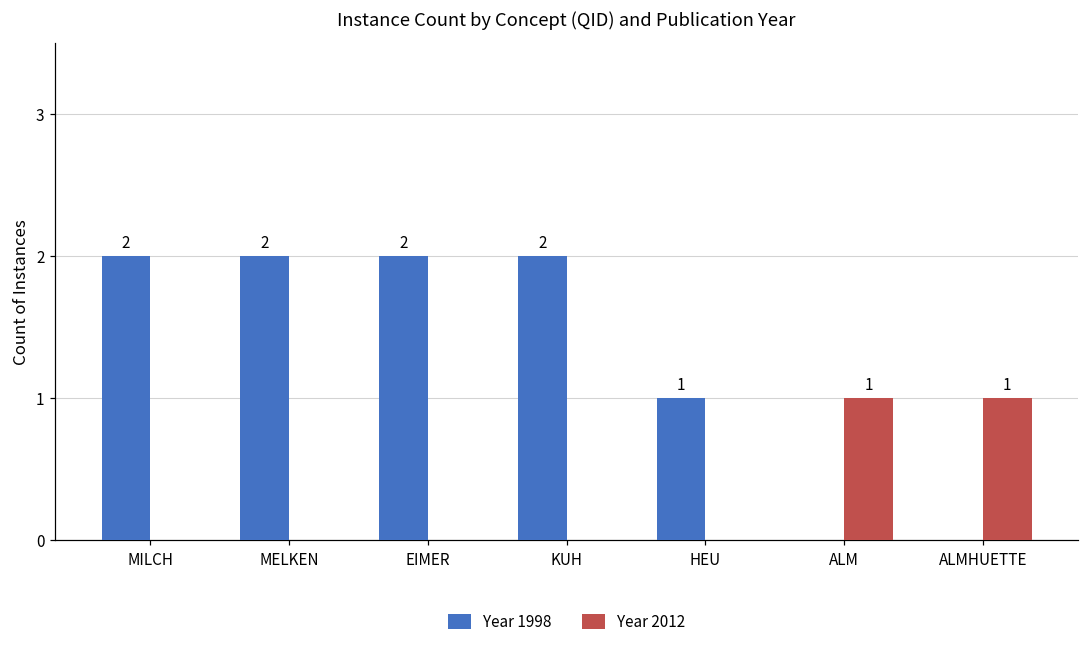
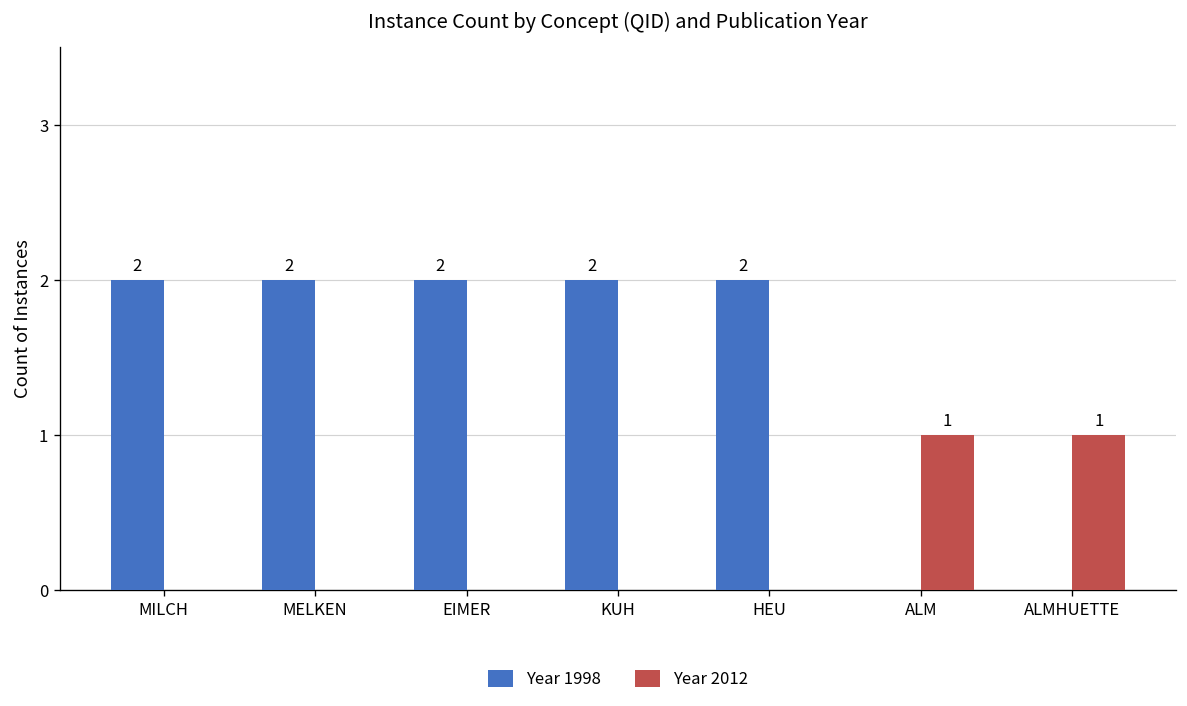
Year 1998, HEU: 1 -> 2
